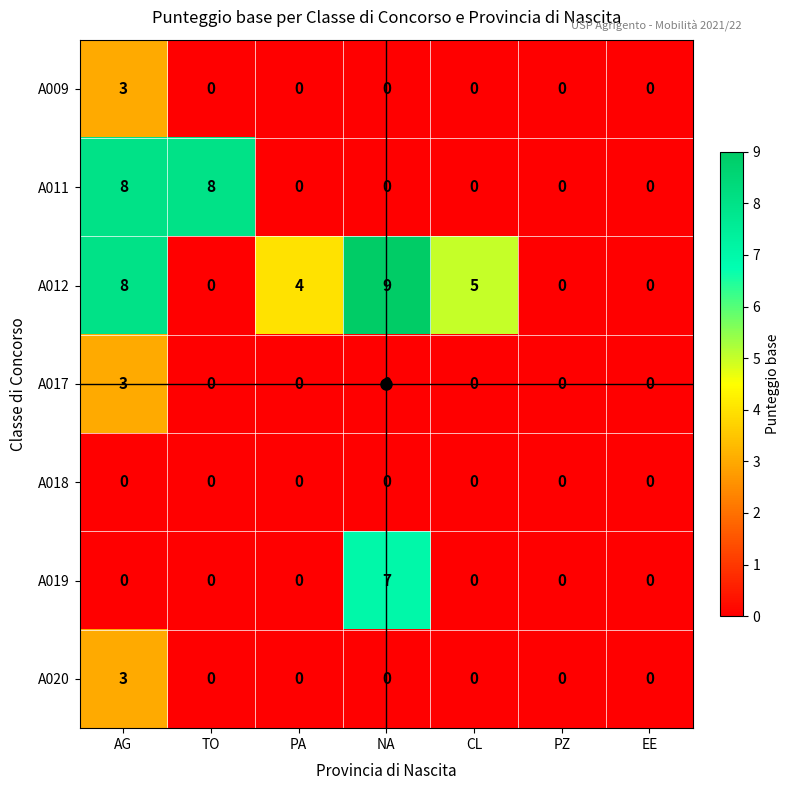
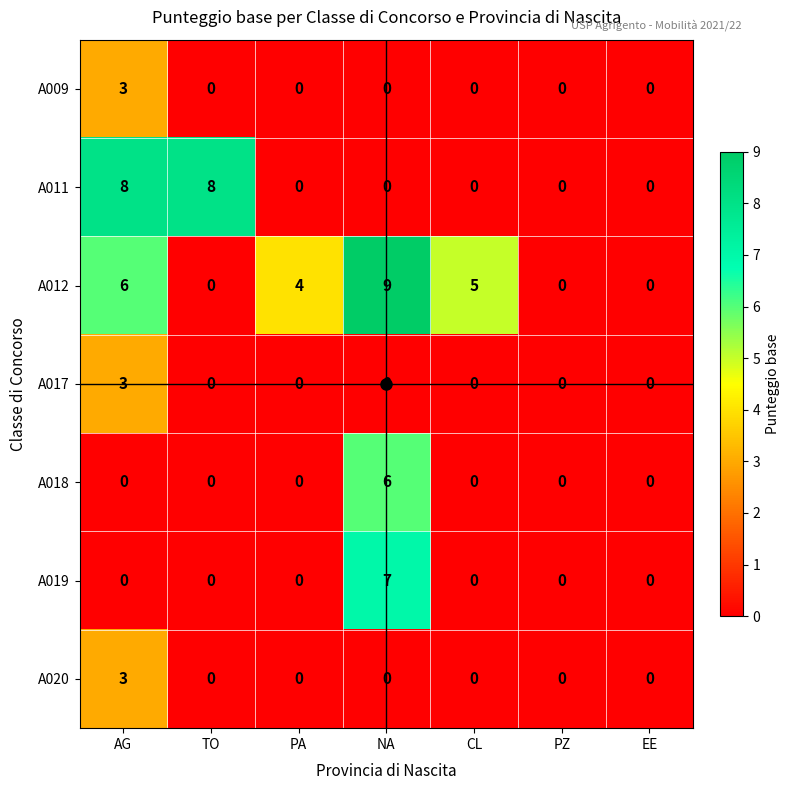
A012, AG: 8 -> 6
A018, NA: 0 -> 6
